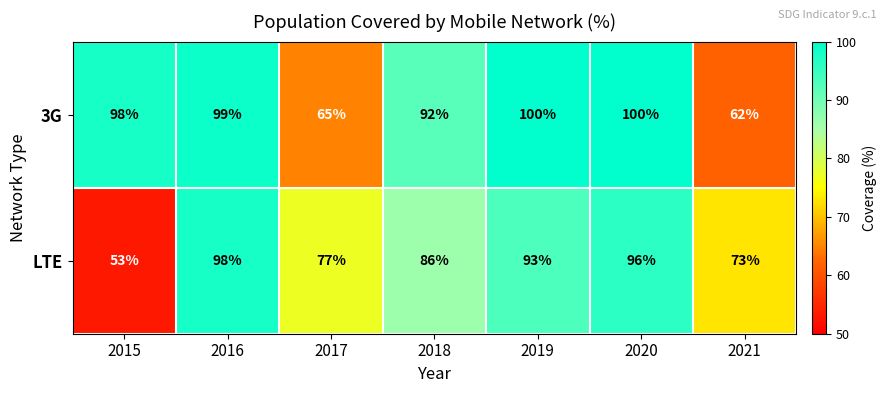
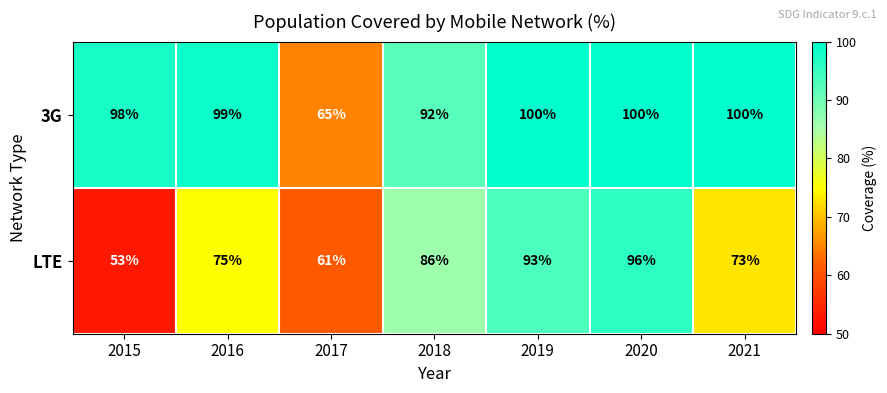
3G, 2021: 62% -> 100%
LTE, 2016: 98% -> 75%
LTE, 2017: 77% -> 61%
